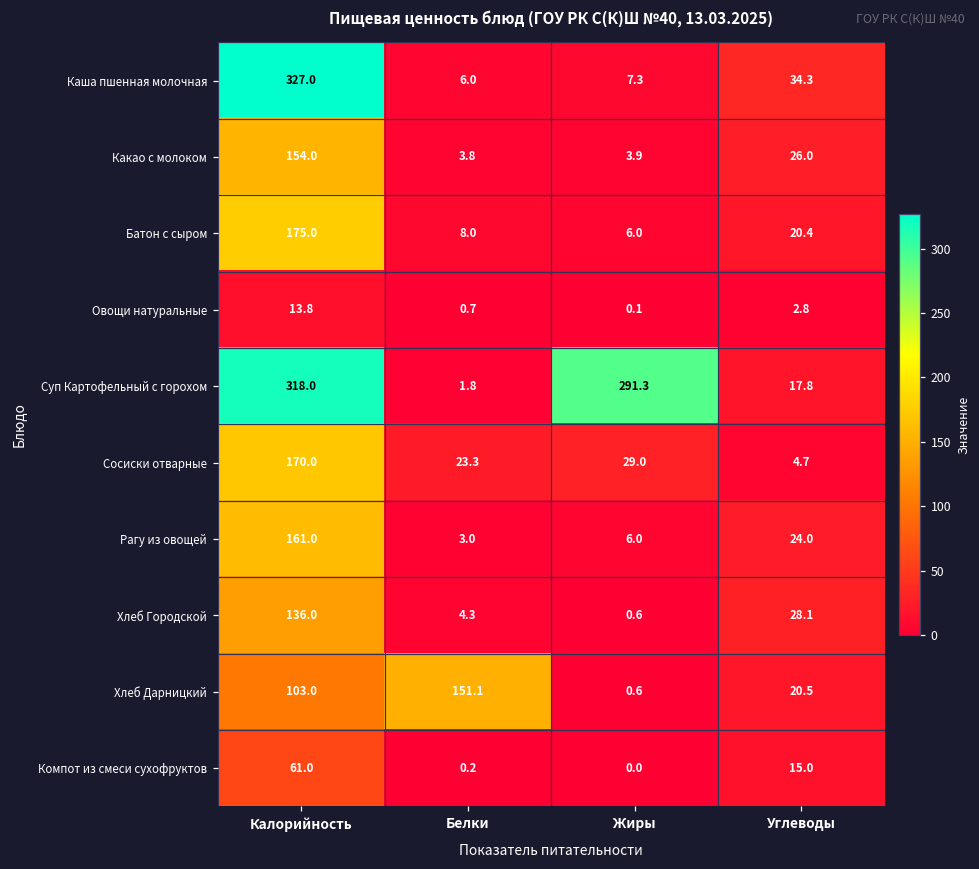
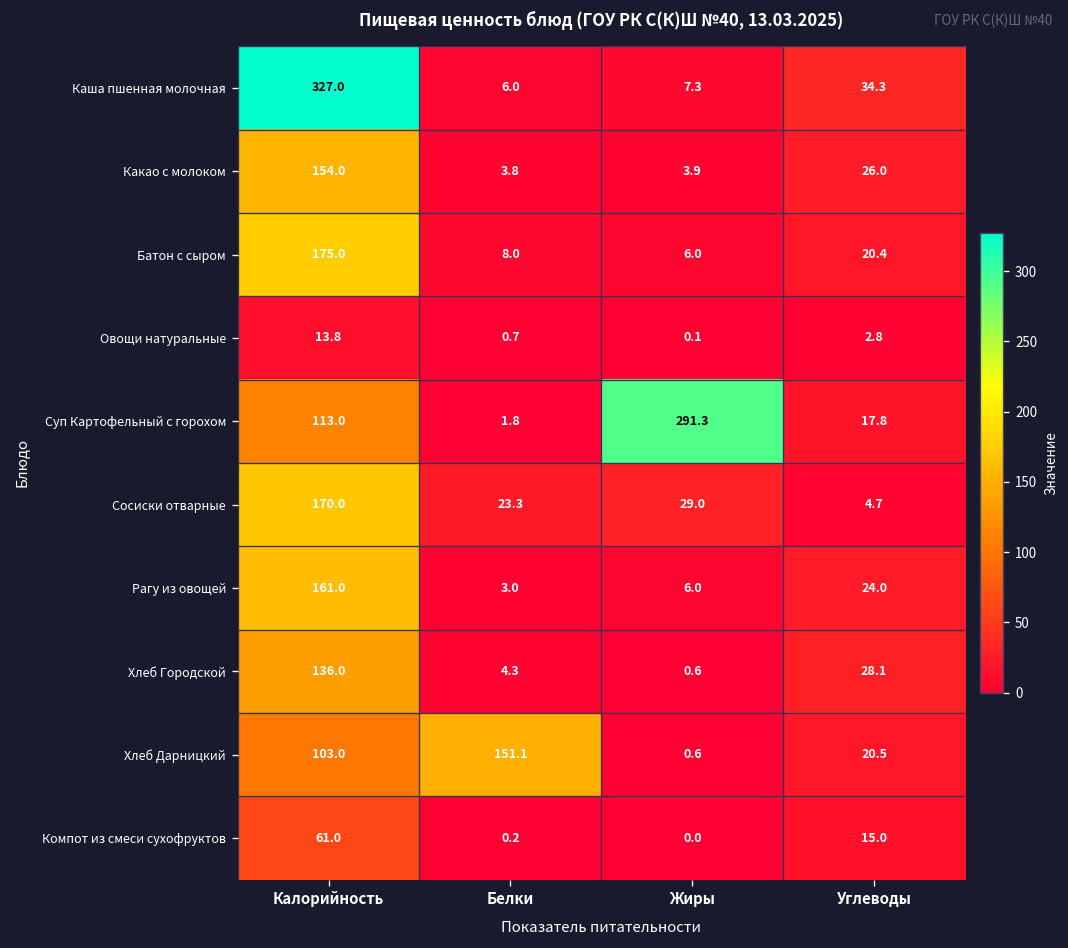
Суп Картофельный с горохом, Калорийность: 318.0 -> 113.0
